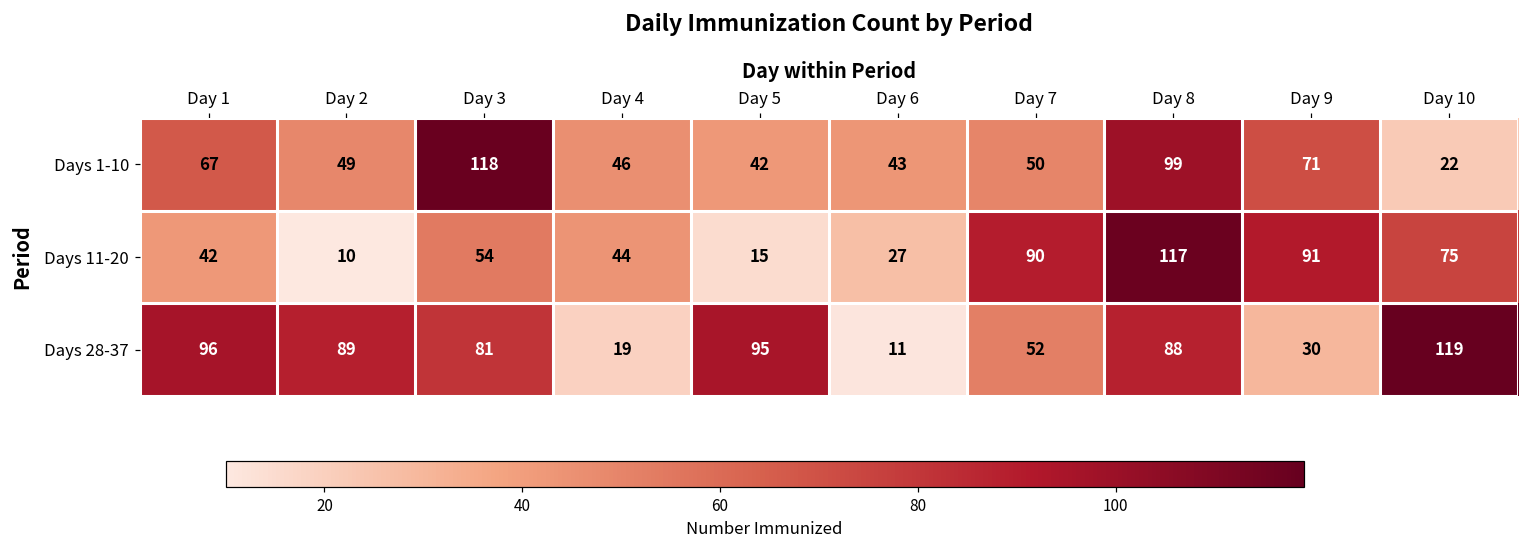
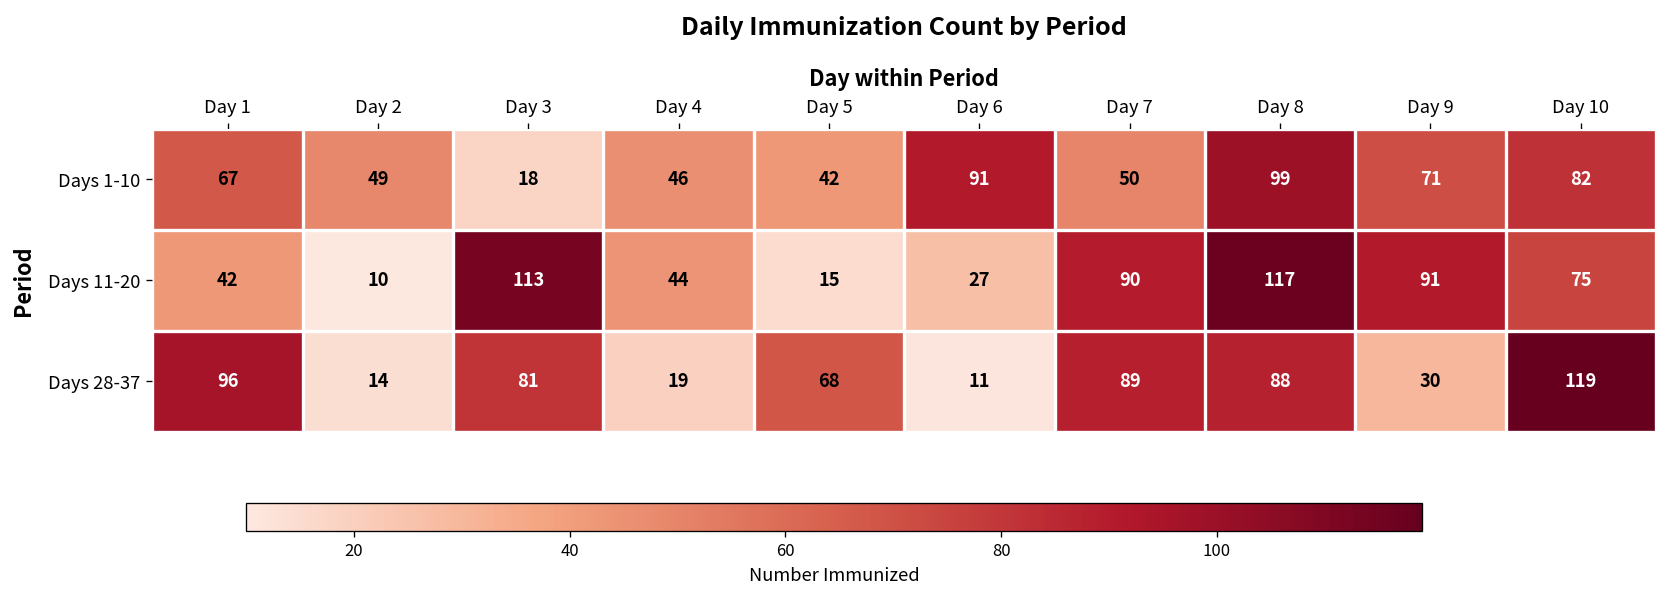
Days 1-10, Day 3: 118 -> 18
Days 1-10, Day 6: 43 -> 91
Days 1-10, Day 10: 22 -> 82
Days 11-20, Day 3: 54 -> 113
Days 28-37, Day 2: 89 -> 14
Days 28-37, Day 5: 95 -> 68
Days 28-37, Day 7: 52 -> 89
